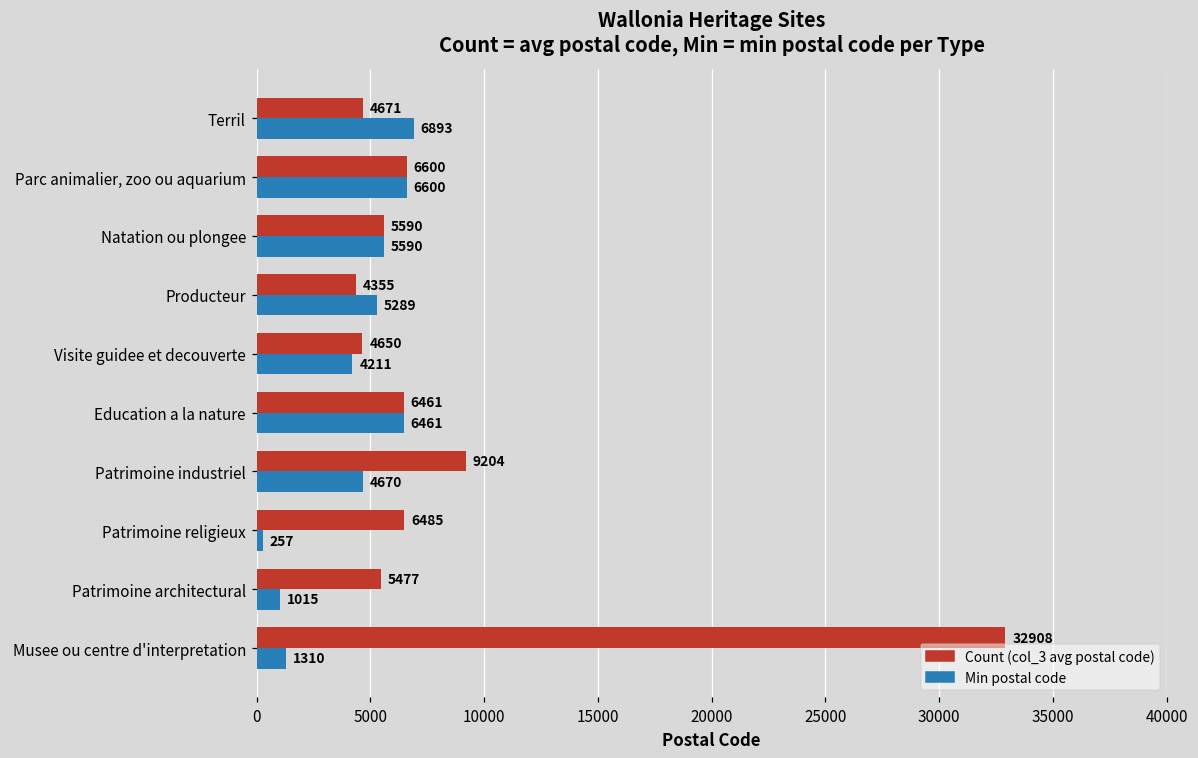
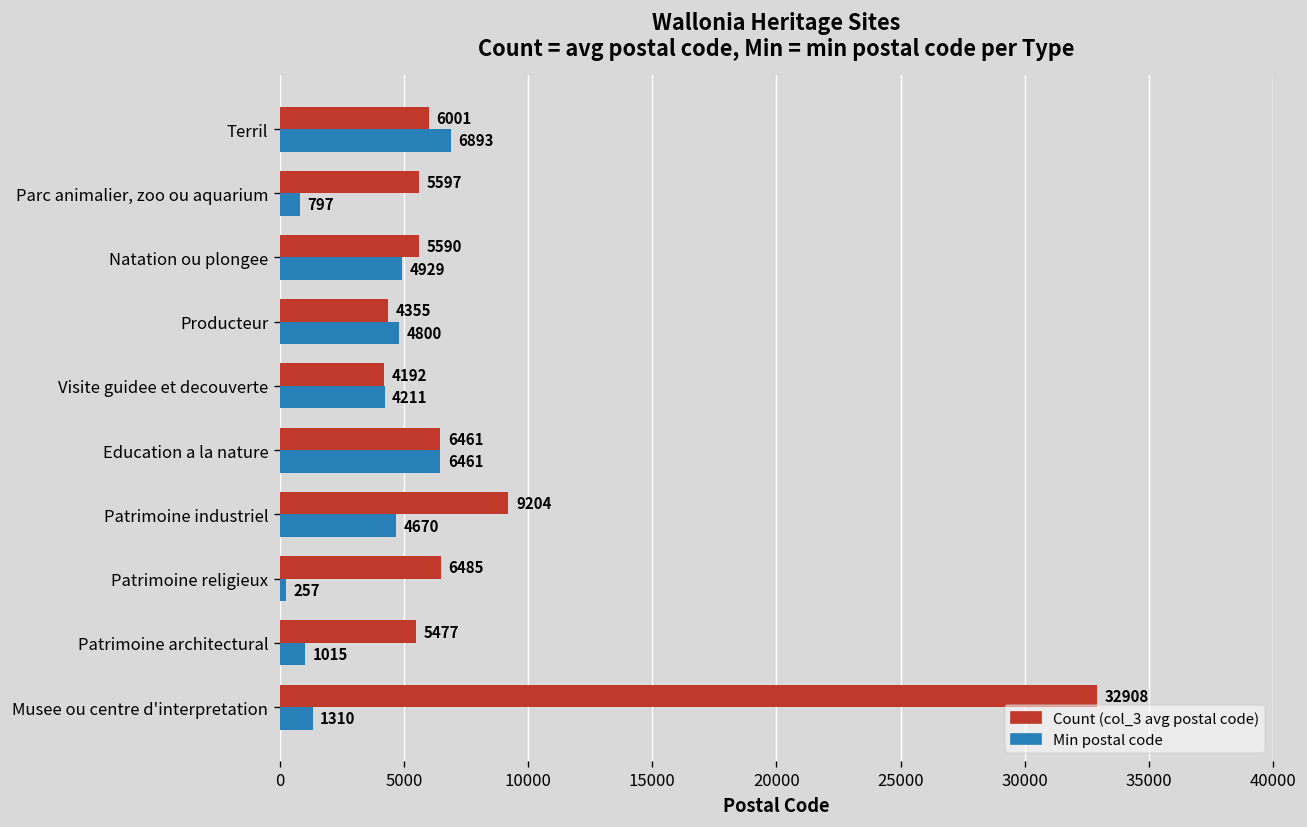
Count (col_3 avg postal code), Terril: 4671 -> 6001
Count (col_3 avg postal code), Parc animalier, zoo ou aquarium: 6600 -> 5597
Min postal code, Parc animalier, zoo ou aquarium: 6600 -> 797
Min postal code, Natation ou plongee: 5590 -> 4929
Min postal code, Producteur: 5289 -> 4800
Count (col_3 avg postal code), Visite guidee et decouverte: 4650 -> 4192
